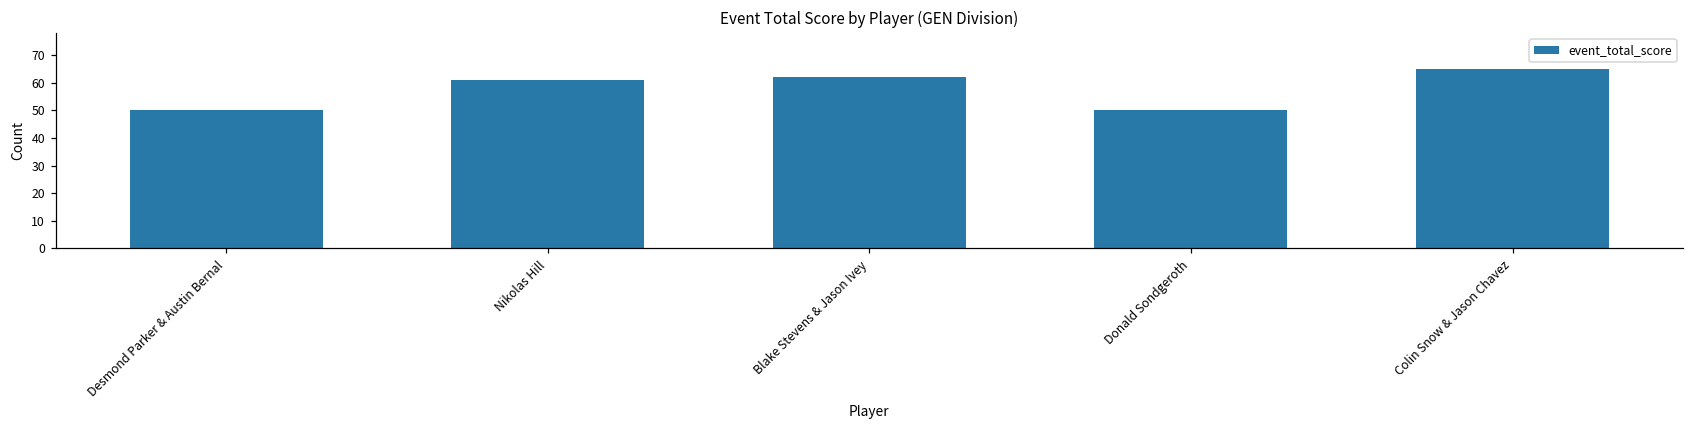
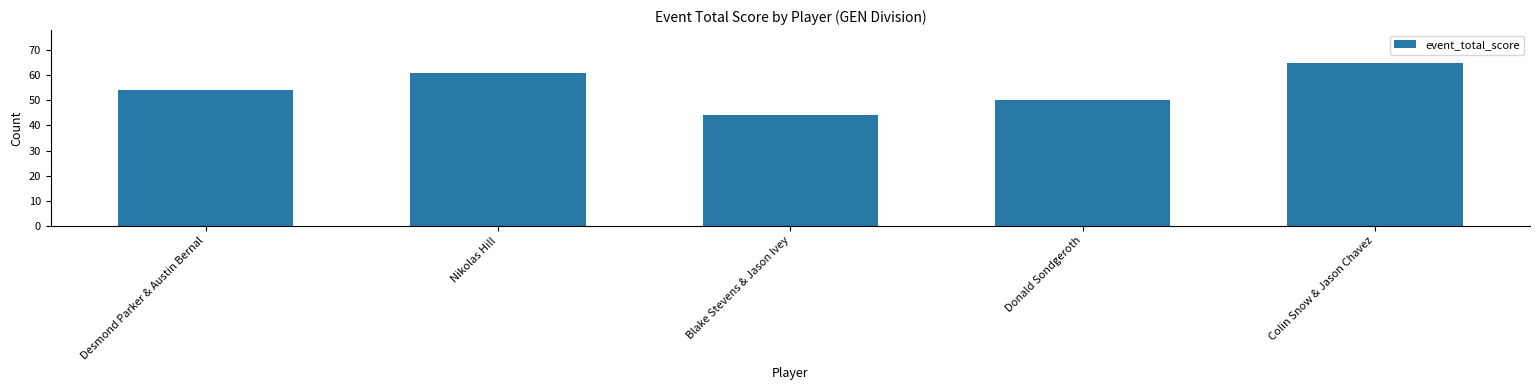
Desmond Parker & Austin Bernal: 50 -> 54
Blake Stevens & Jason Ivey: 62 -> 44
